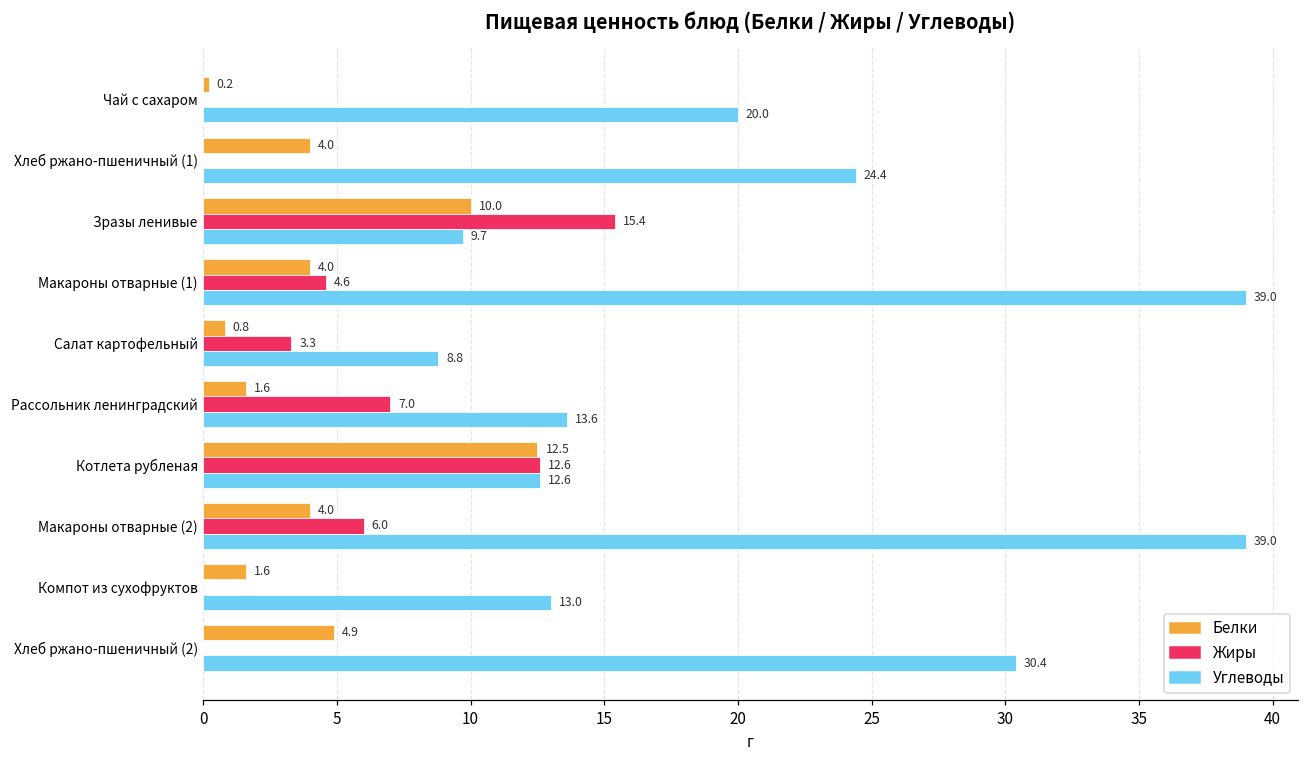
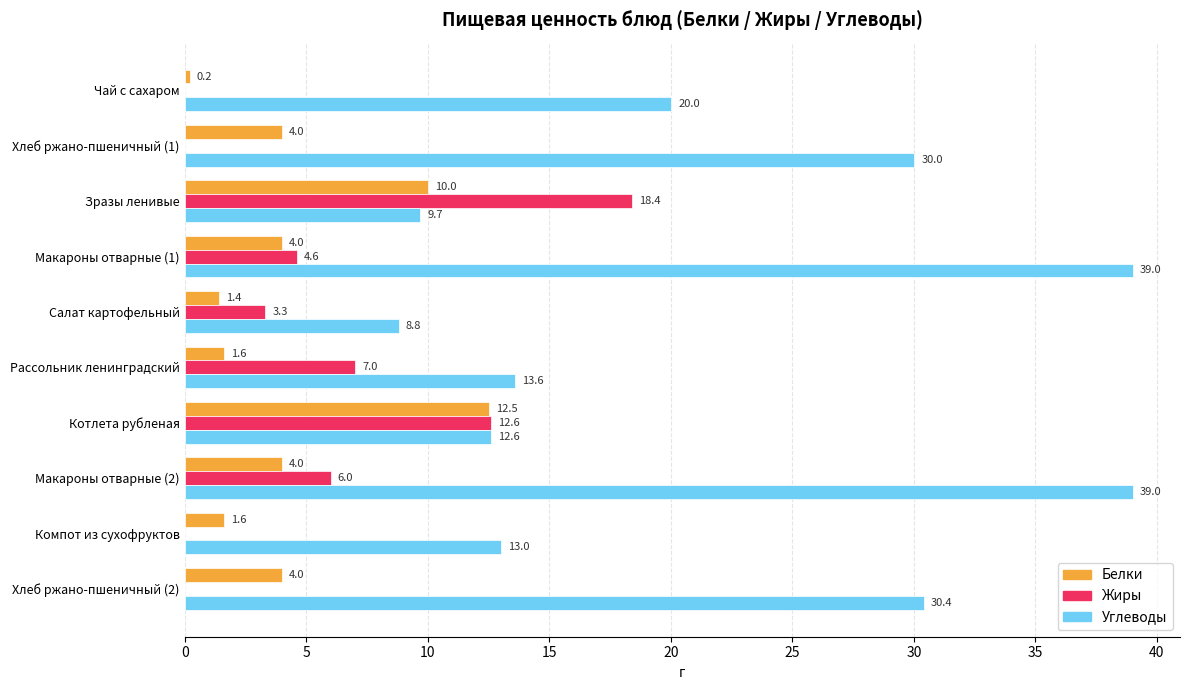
Углеводы, Хлеб ржано-пшеничный (1): 24.4 -> 30.0
Жиры, Зразы ленивые: 15.4 -> 18.4
Белки, Салат картофельный: 0.8 -> 1.4
Белки, Хлеб ржано-пшеничный (2): 4.9 -> 4.0
